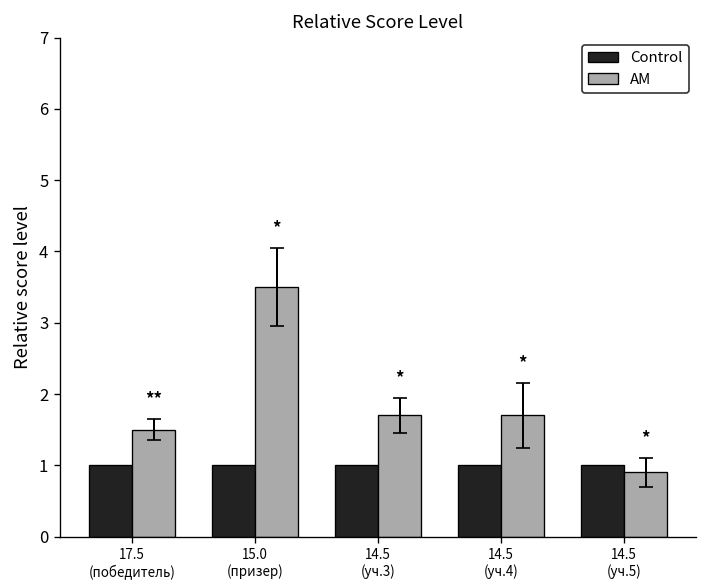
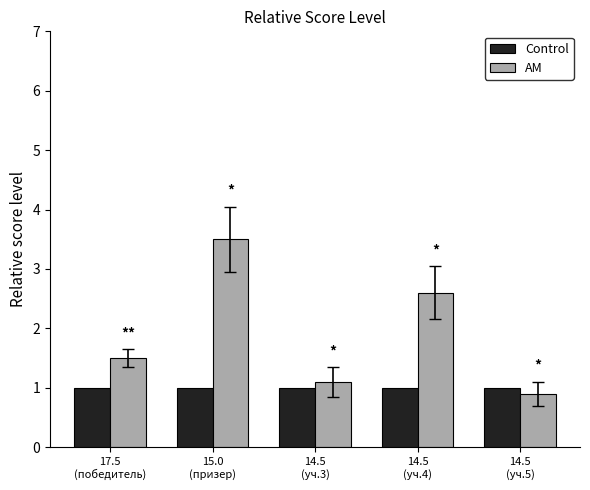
AM, 14.5 (уч.3): 1.7 -> 1.1
AM, 14.5 (уч.4): 1.7 -> 2.6
